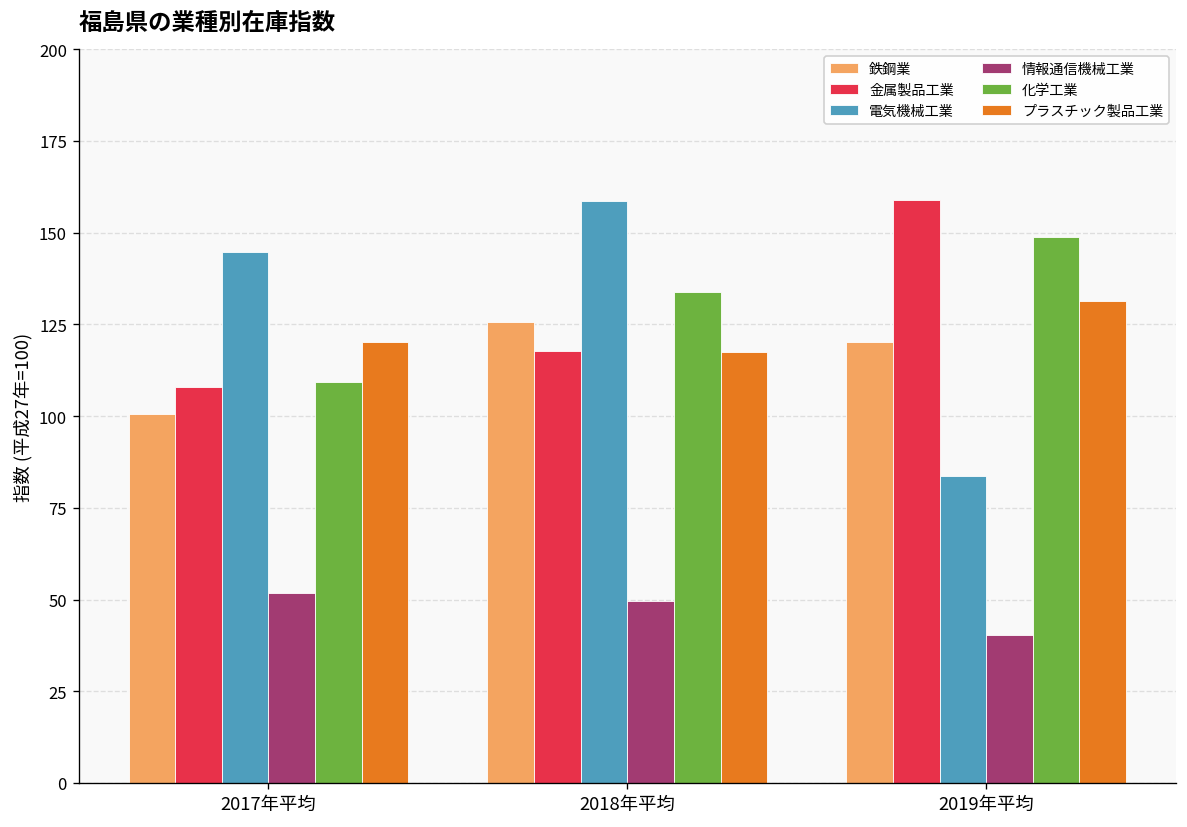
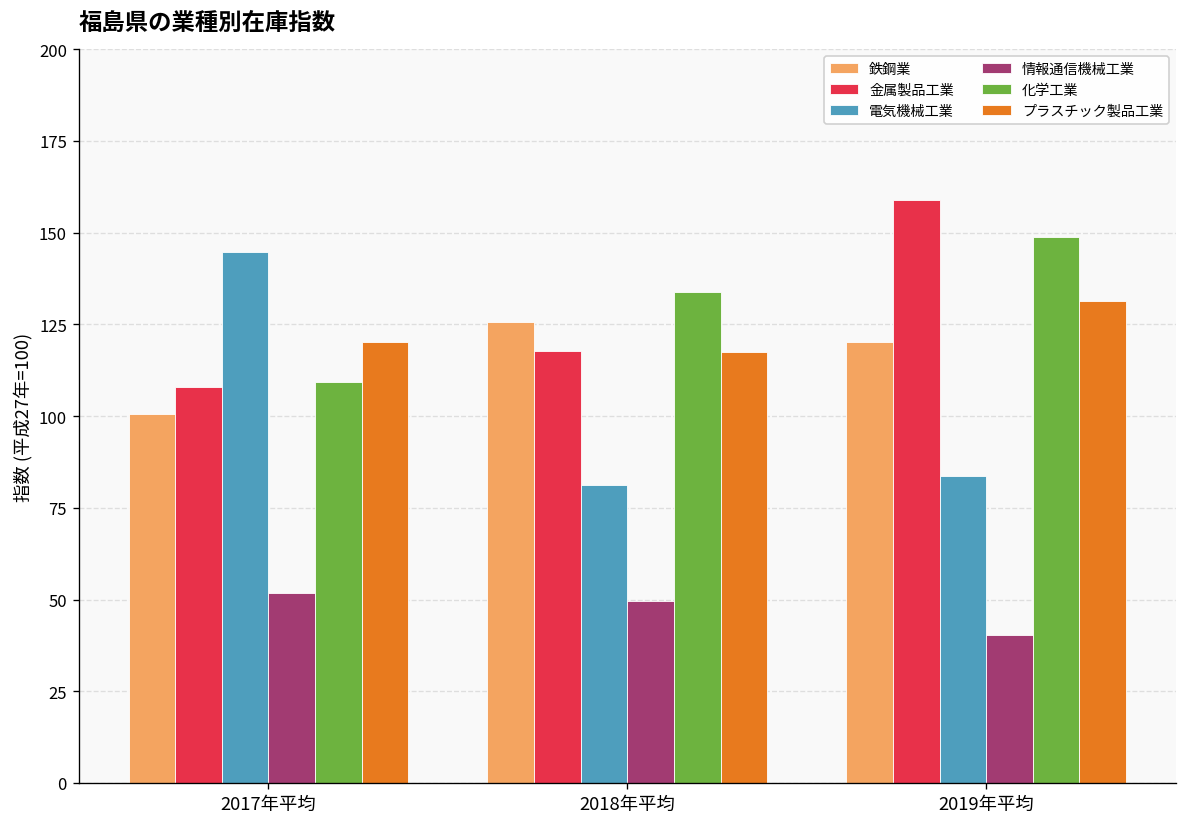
電気機械工業, 2018年平均: 159 -> 81
